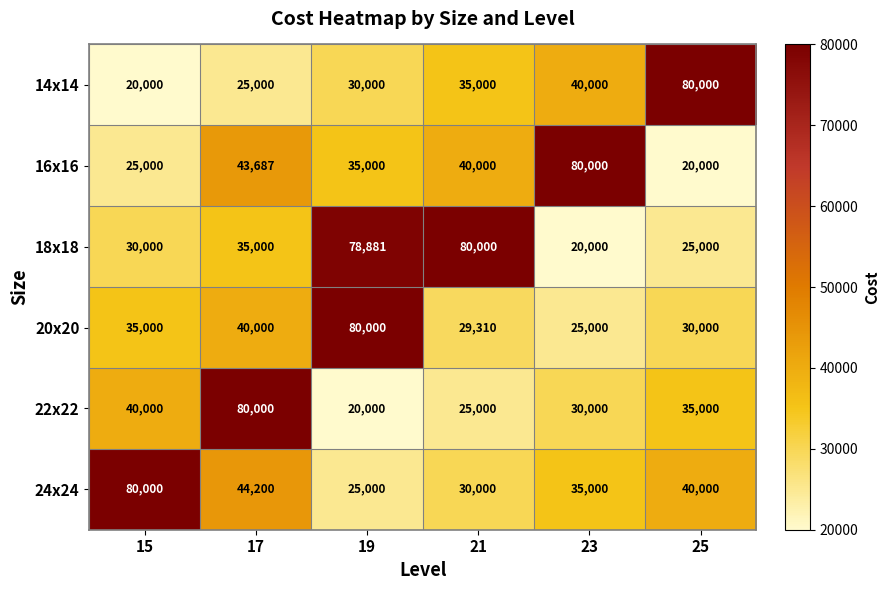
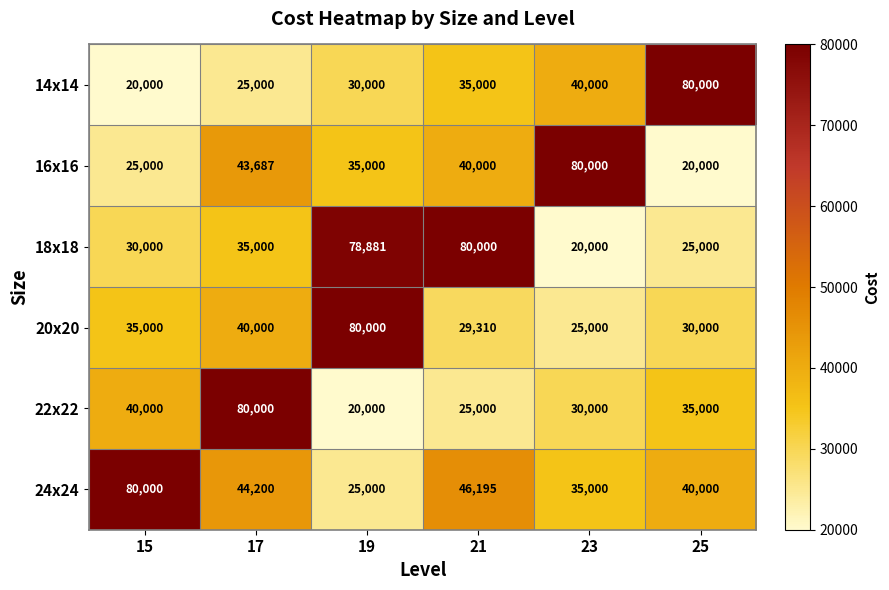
24x24, 21: 30,000 -> 46,195
